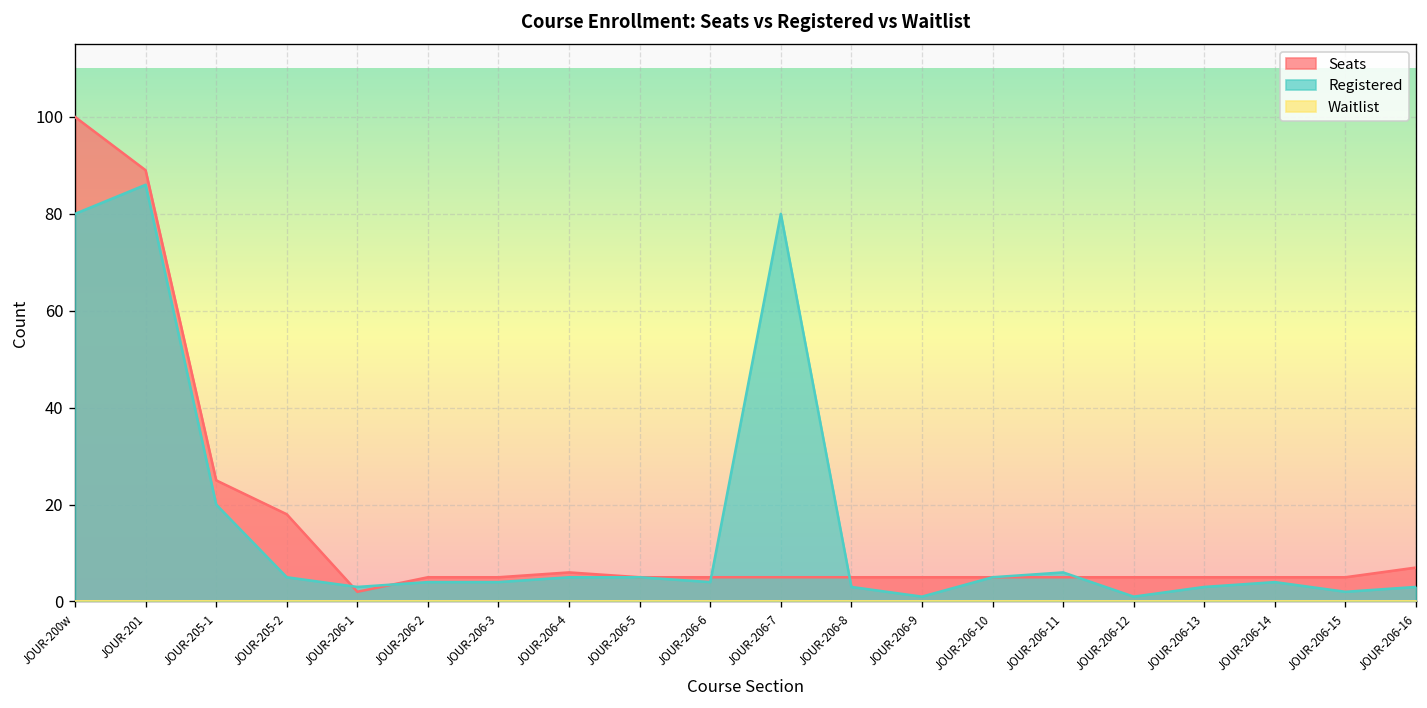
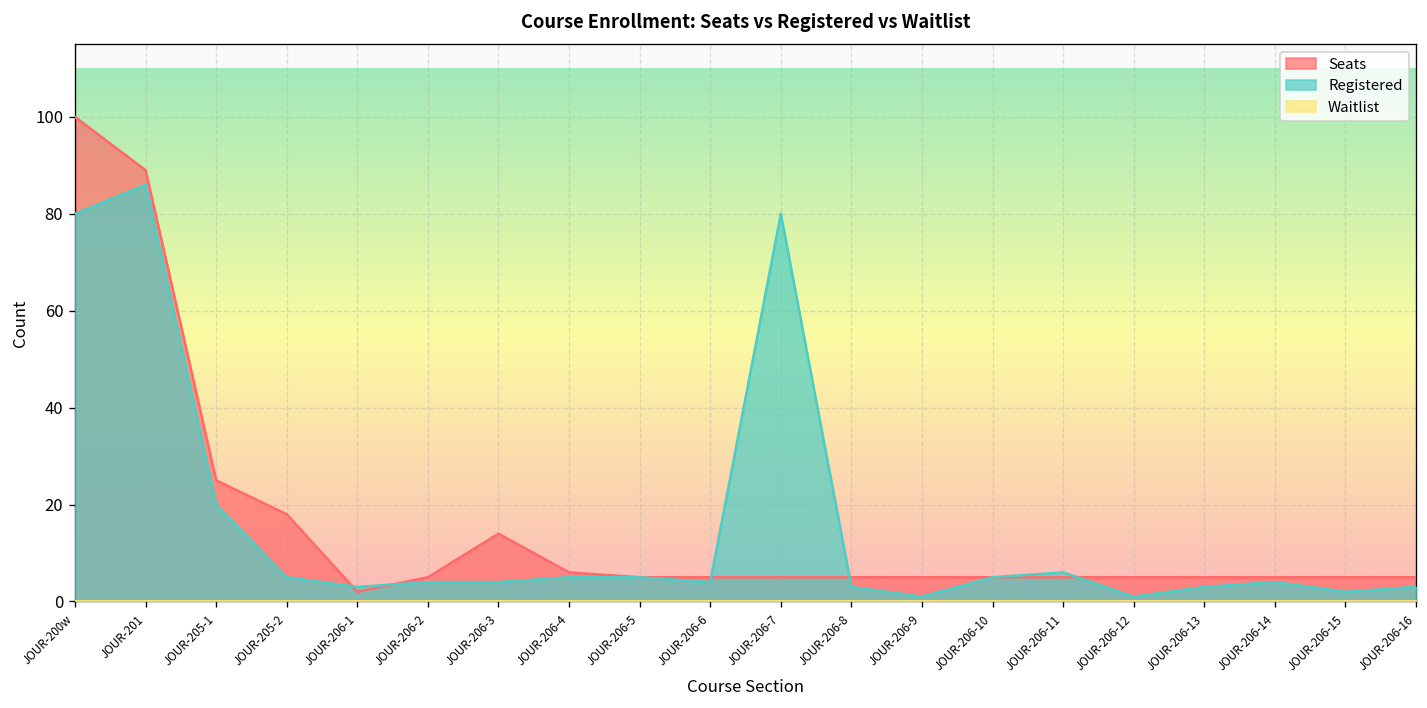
Seats, JOUR-206-3: 5 -> 14
Seats, JOUR-206-16: 7 -> 5
